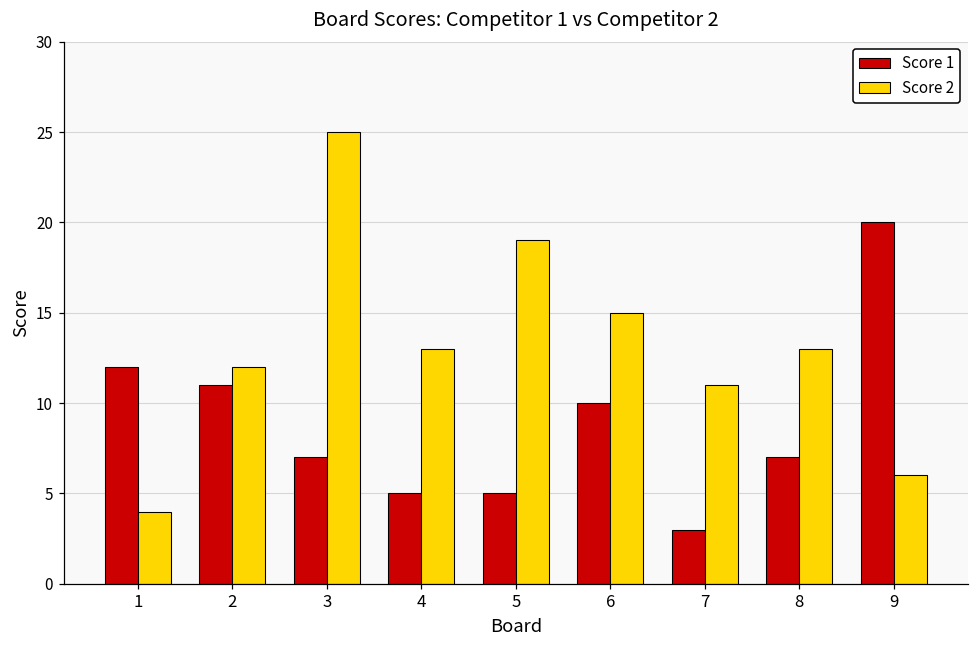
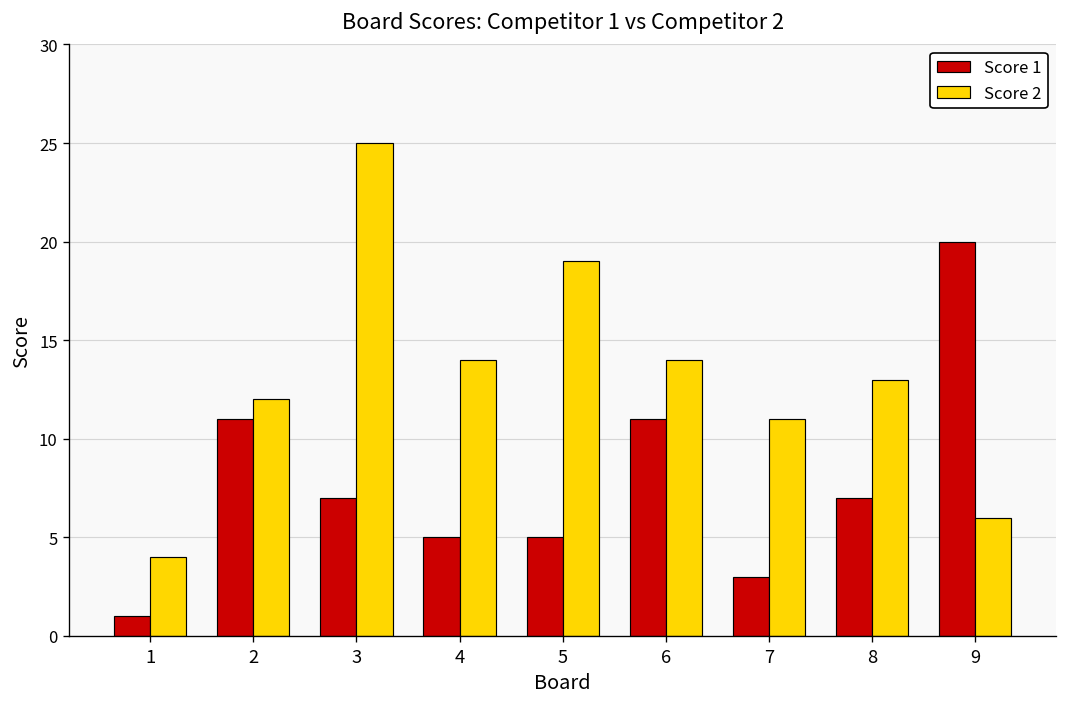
Score 1, 1: 12 -> 1
Score 2, 4: 13 -> 14
Score 1, 6: 10 -> 11
Score 2, 6: 15 -> 14
